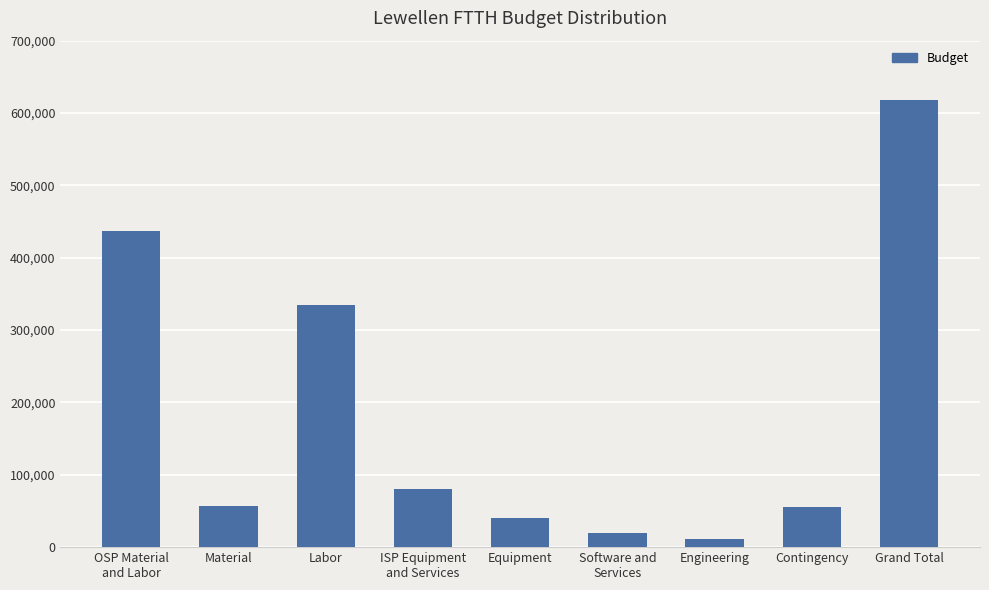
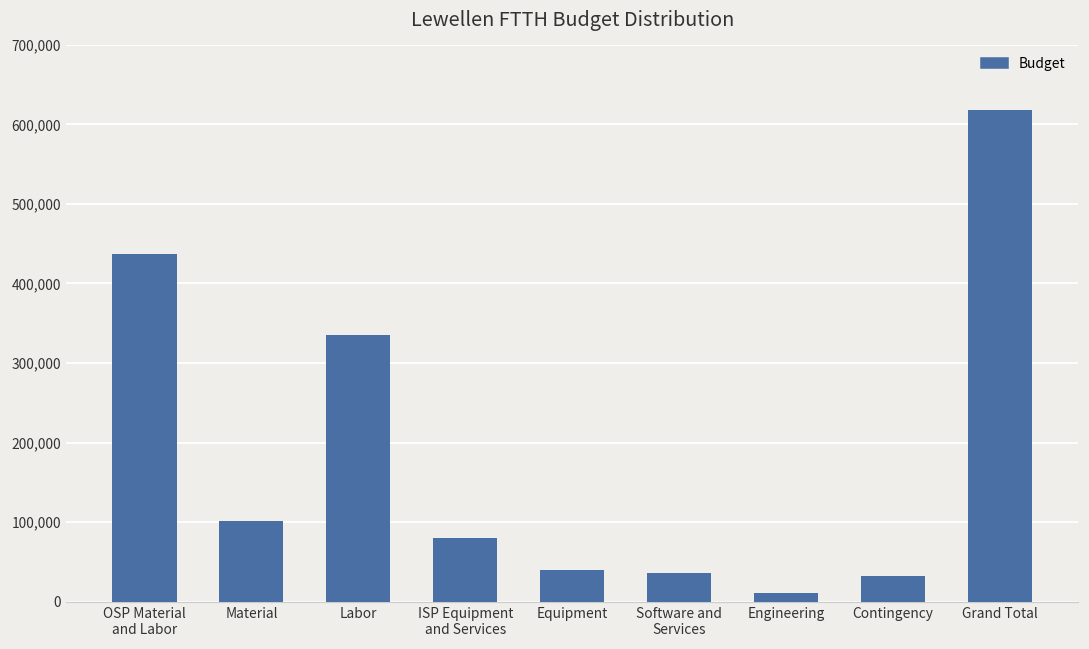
Material: 60,000 -> 100,000
Software and Services: 20,000 -> 40,000
Contingency: 60,000 -> 30,000
